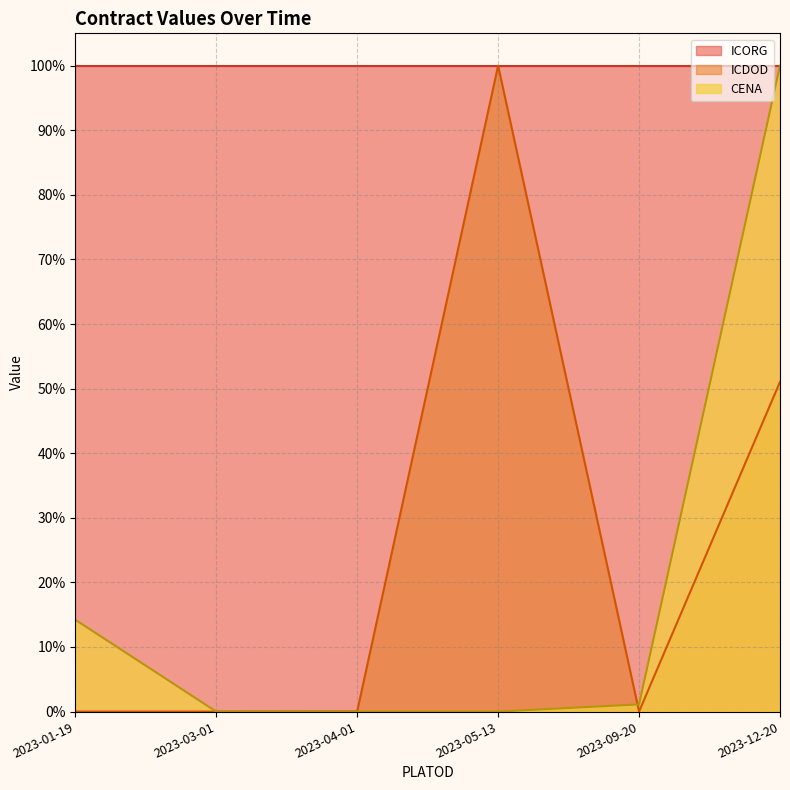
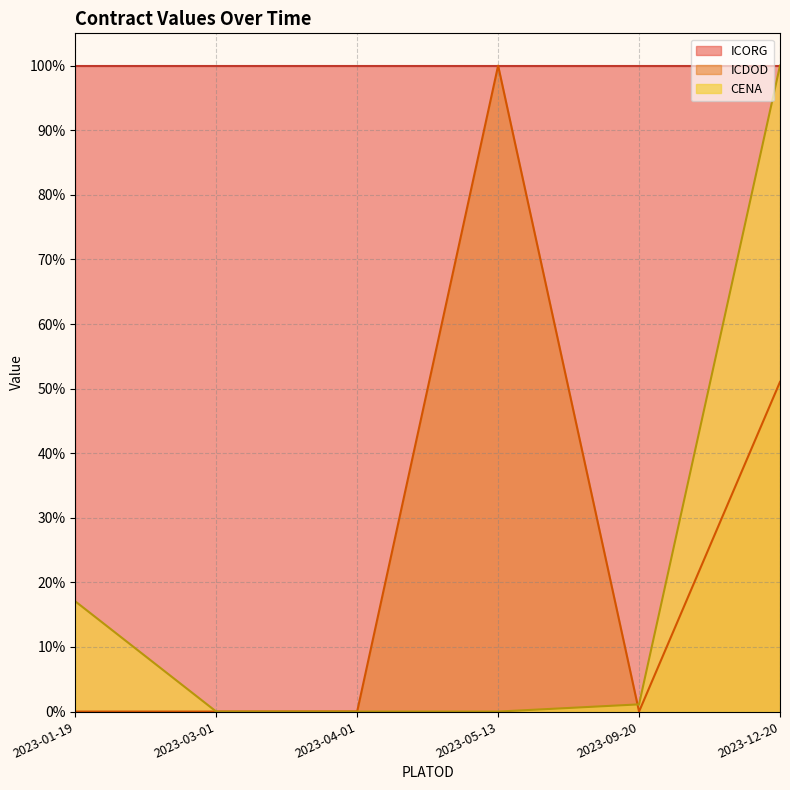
CENA, 2023-01-19: 14% -> 17%
